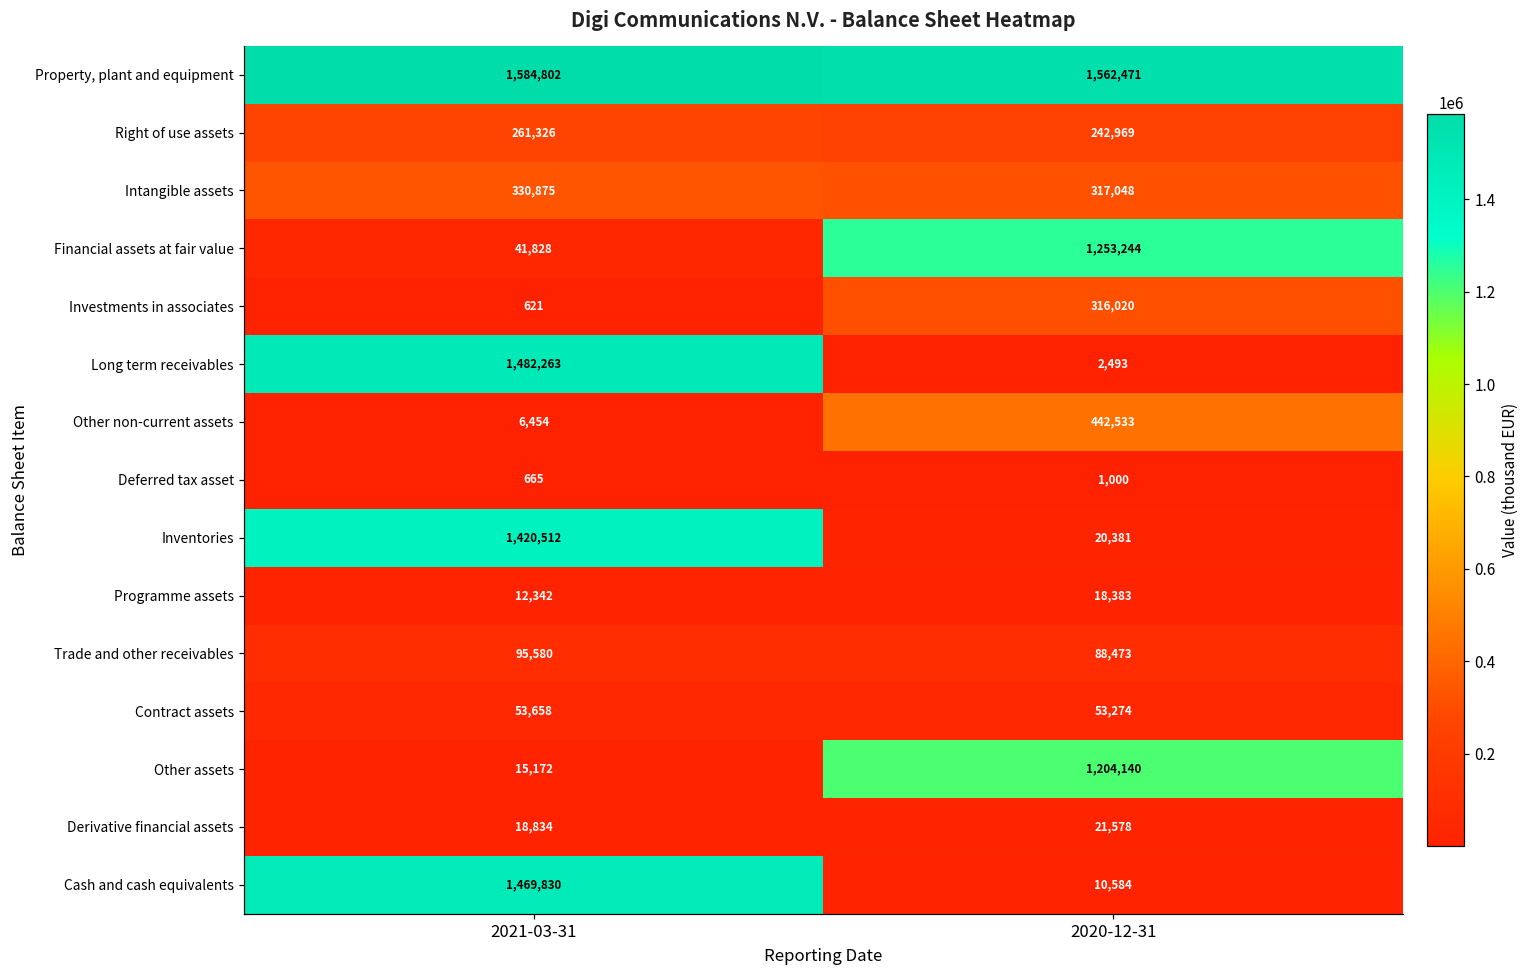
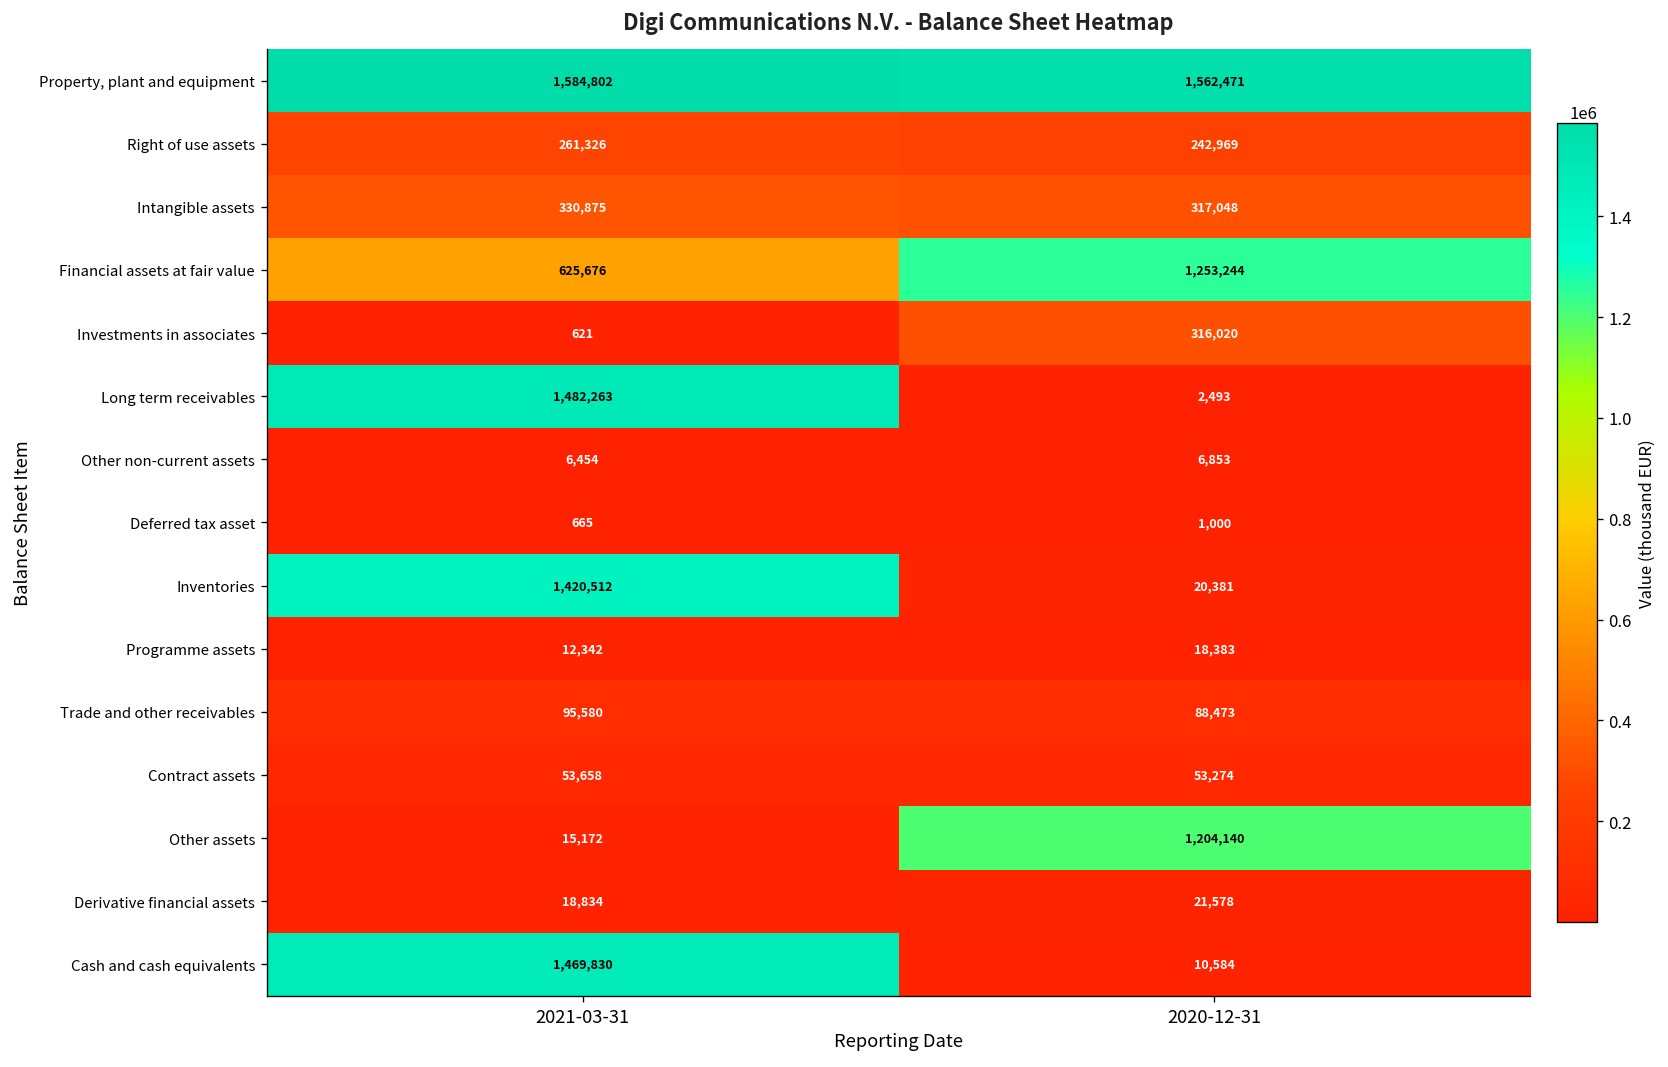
Financial assets at fair value, 2021-03-31: 41,828 -> 625,676
Other non-current assets, 2020-12-31: 442,533 -> 6,853
